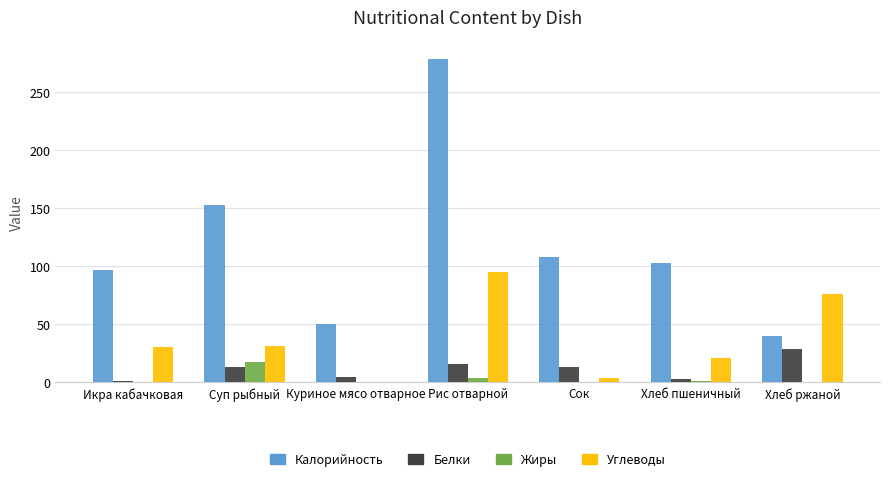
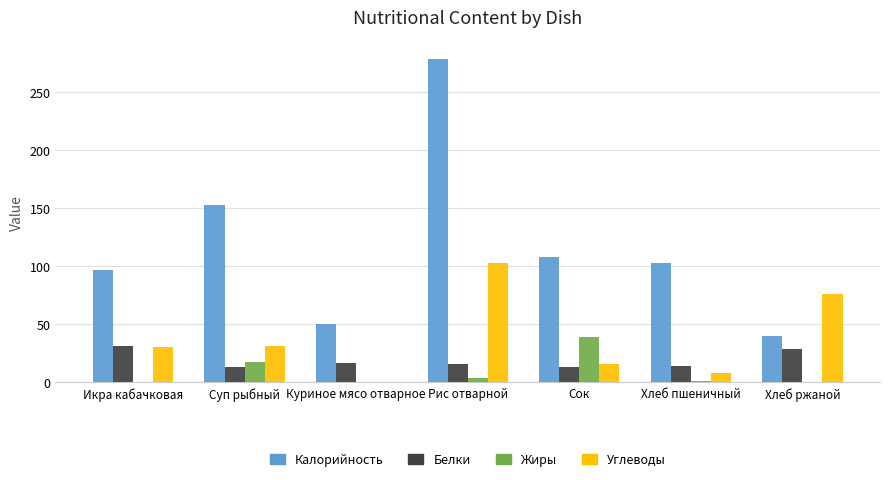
Белки, Икра кабачковая: 1 -> 31
Белки, Куриное мясо отварное: 4 -> 17
Углеводы, Рис отварной: 95 -> 103
Жиры, Сок: 0 -> 39
Углеводы, Сок: 4 -> 16
Белки, Хлеб пшеничный: 3 -> 14
Углеводы, Хлеб пшеничный: 21 -> 8
